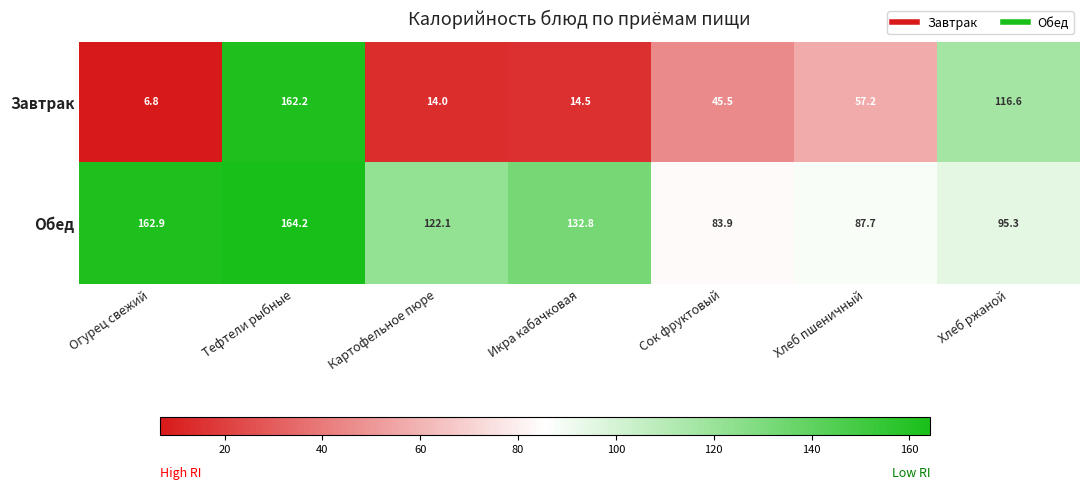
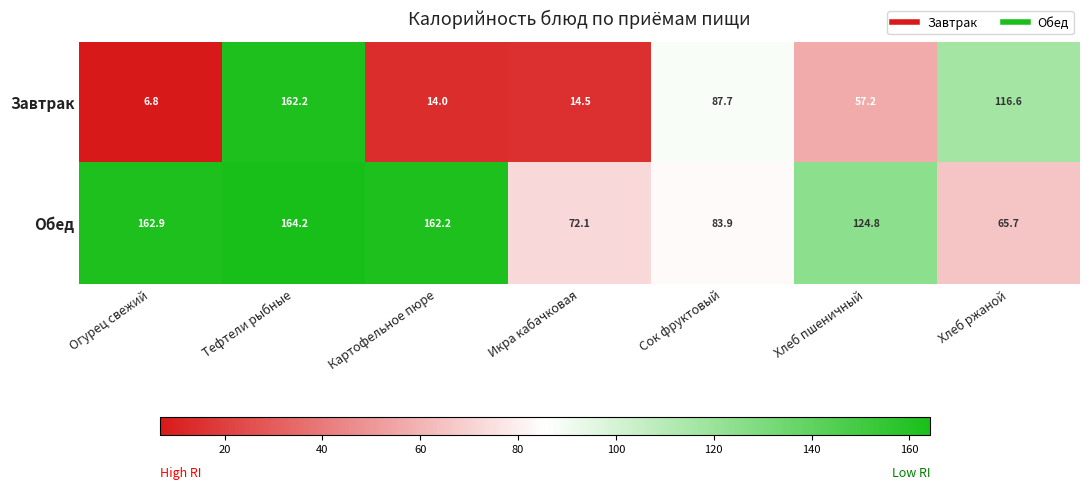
Завтрак, Сок фруктовый: 45.5 -> 87.7
Обед, Картофельное пюре: 122.1 -> 162.2
Обед, Икра кабачковая: 132.8 -> 72.1
Обед, Хлеб пшеничный: 87.7 -> 124.8
Обед, Хлеб ржаной: 95.3 -> 65.7
